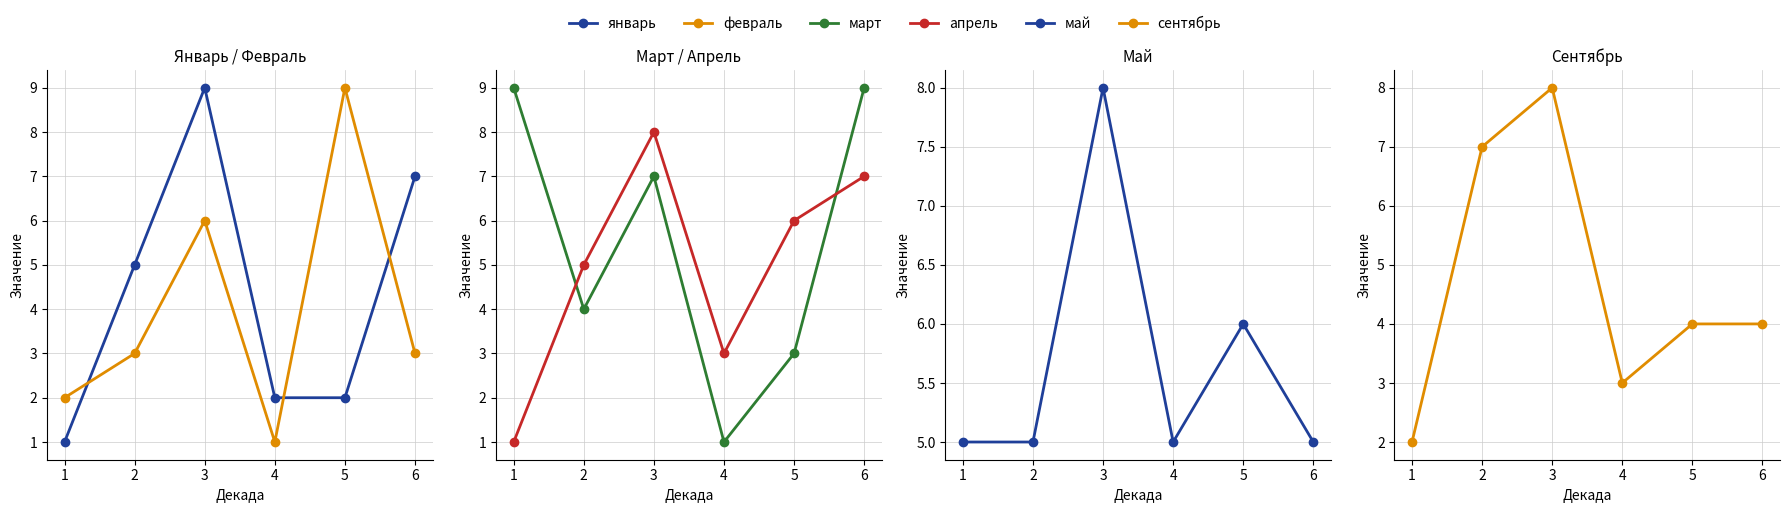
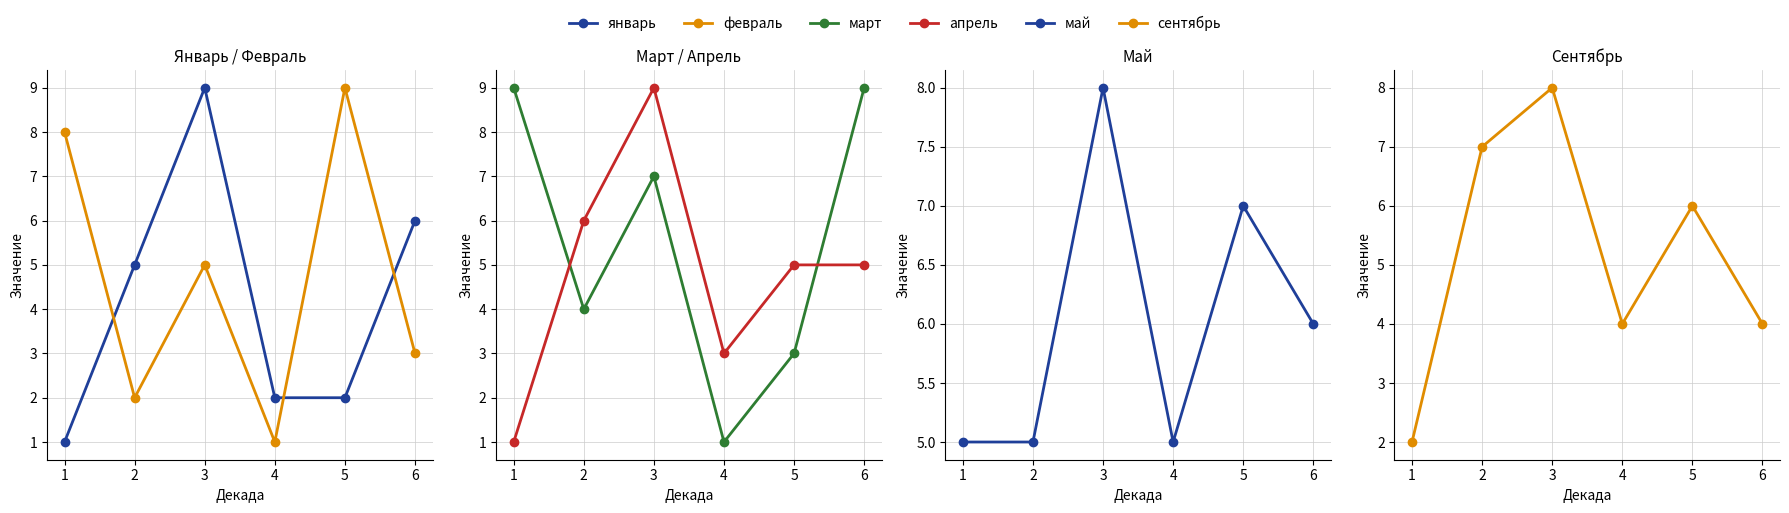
Январь / Февраль, февраль, 1: 2 -> 8
Январь / Февраль, февраль, 2: 3 -> 2
Январь / Февраль, февраль, 3: 6 -> 5
Январь / Февраль, январь, 6: 7 -> 6
Март / Апрель, апрель, 2: 5 -> 6
Март / Апрель, апрель, 3: 8 -> 9
Март / Апрель, апрель, 5: 6 -> 5
Март / Апрель, апрель, 6: 7 -> 5
Май, 5: 6 -> 7
Май, 6: 5 -> 6
Сентябрь, 4: 3 -> 4
Сентябрь, 5: 4 -> 6
